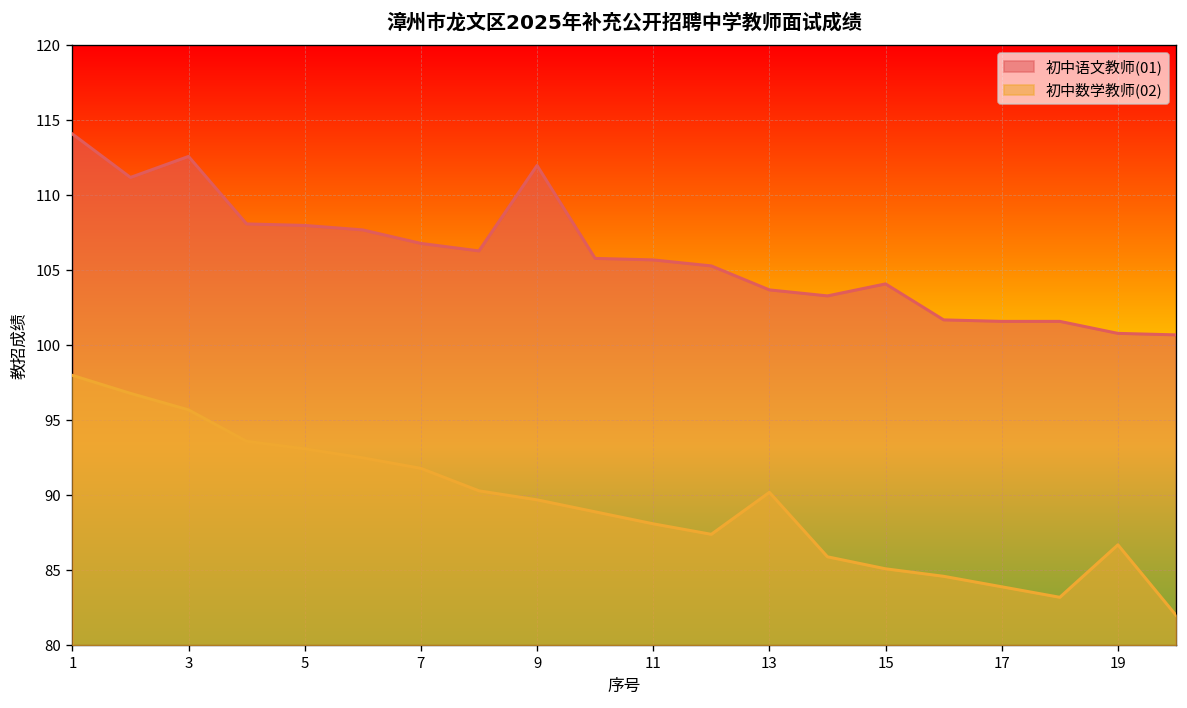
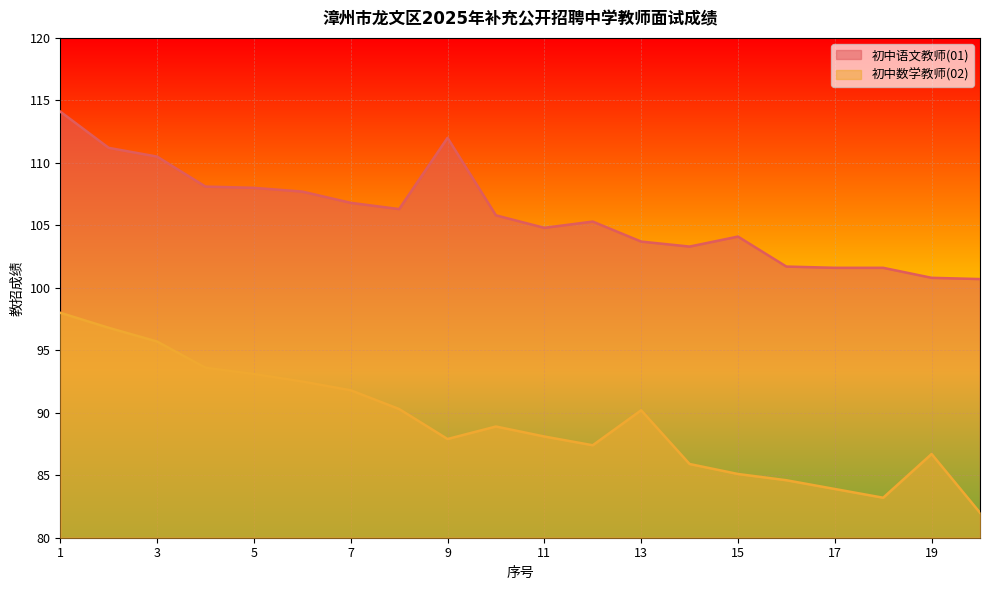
初中语文教师(01), 3: 112.6 -> 110.5
初中数学教师(02), 9: 89.7 -> 87.9
初中语文教师(01), 11: 105.7 -> 104.8
